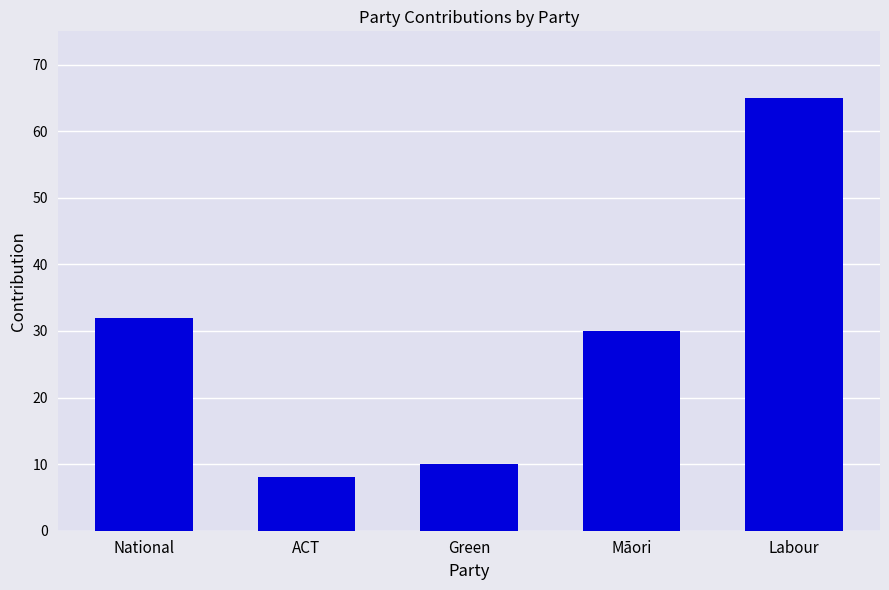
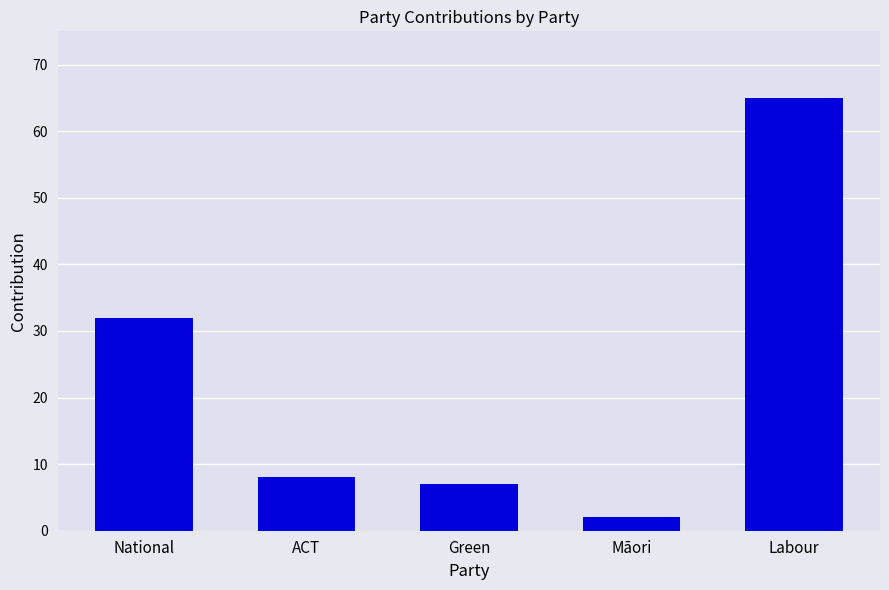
Green: 10 -> 7
Māori: 30 -> 2
